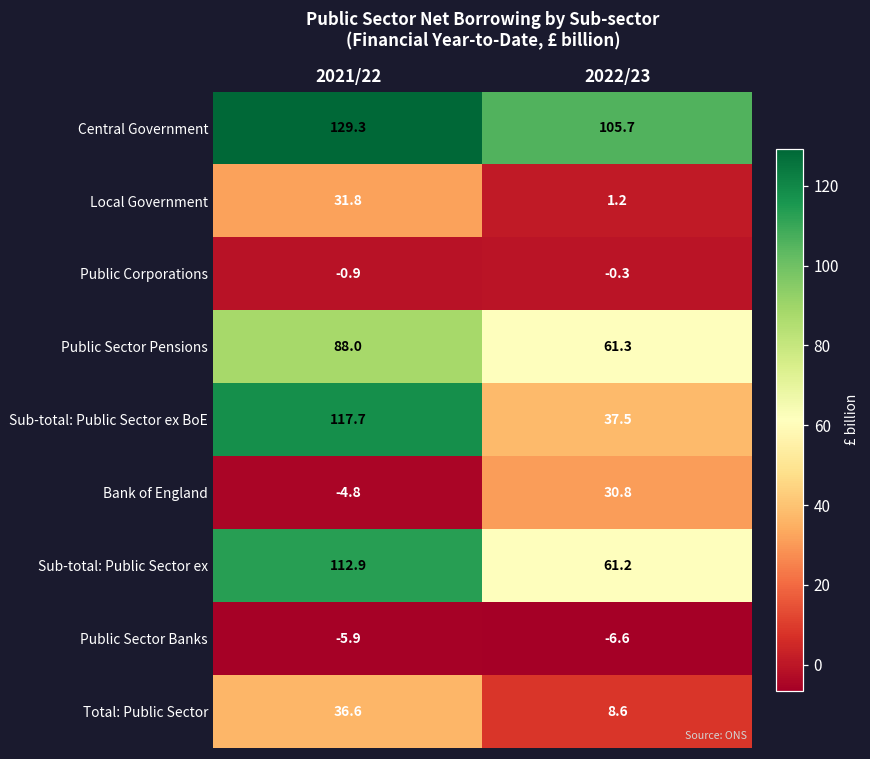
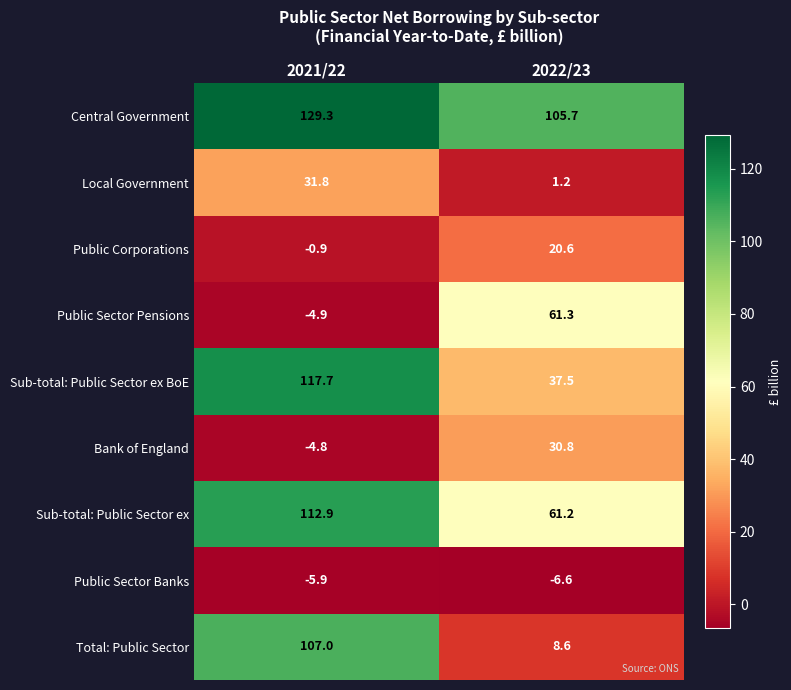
Public Corporations, 2022/23: -0.3 -> 20.6
Public Sector Pensions, 2021/22: 88.0 -> -4.9
Total: Public Sector, 2021/22: 36.6 -> 107.0
